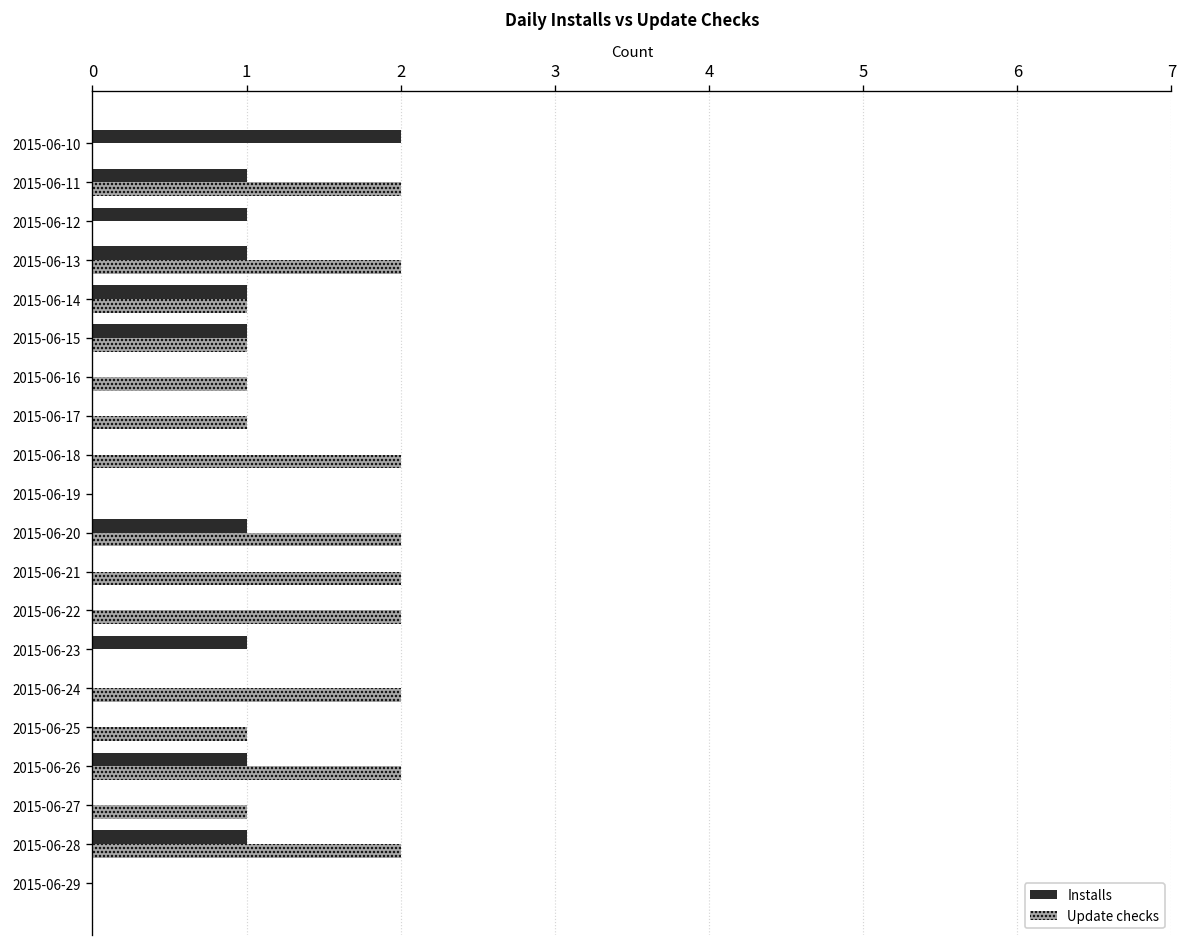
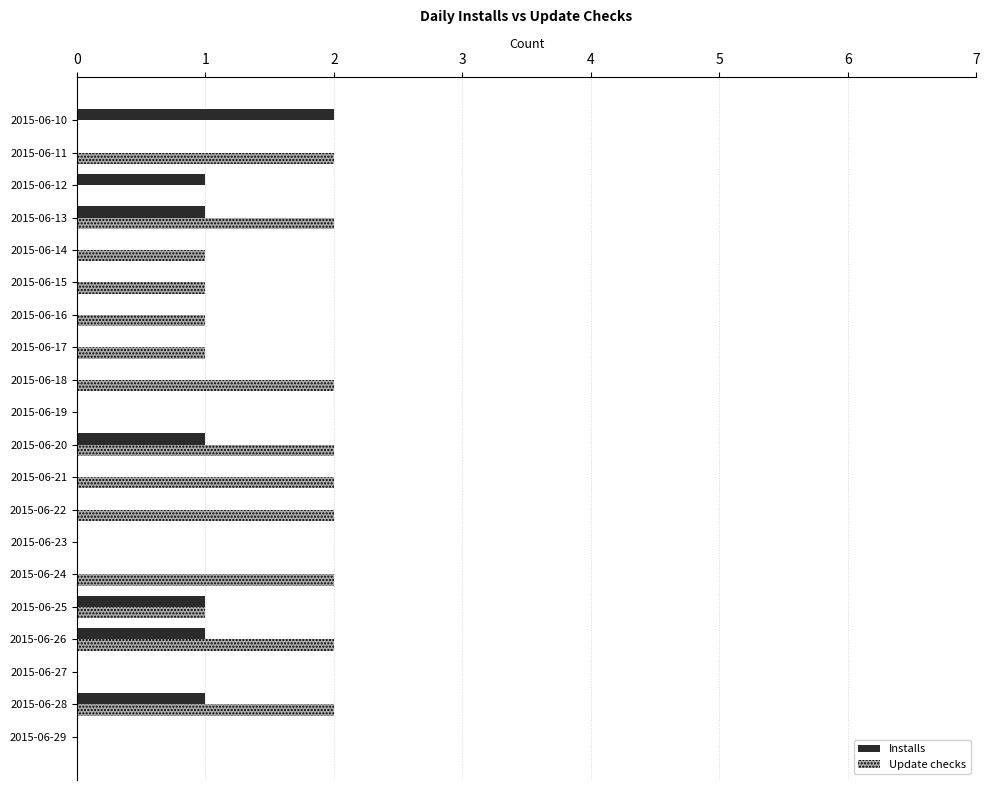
Installs, 2015-06-11: 1 -> 0
Installs, 2015-06-14: 1 -> 0
Installs, 2015-06-15: 1 -> 0
Installs, 2015-06-23: 1 -> 0
Installs, 2015-06-25: 0 -> 1
Update checks, 2015-06-27: 1 -> 0
